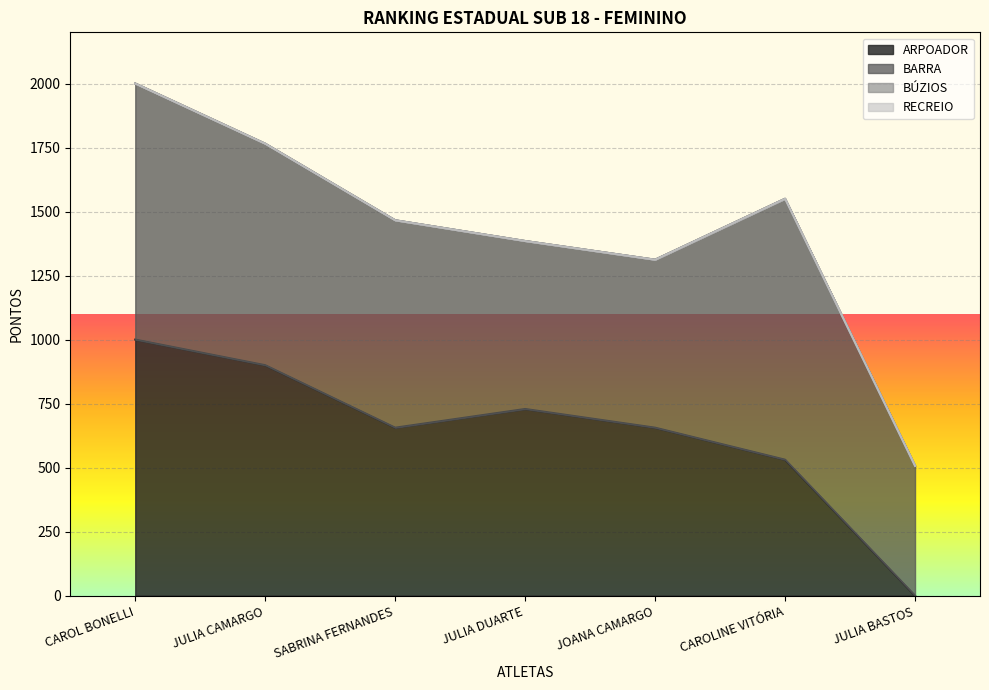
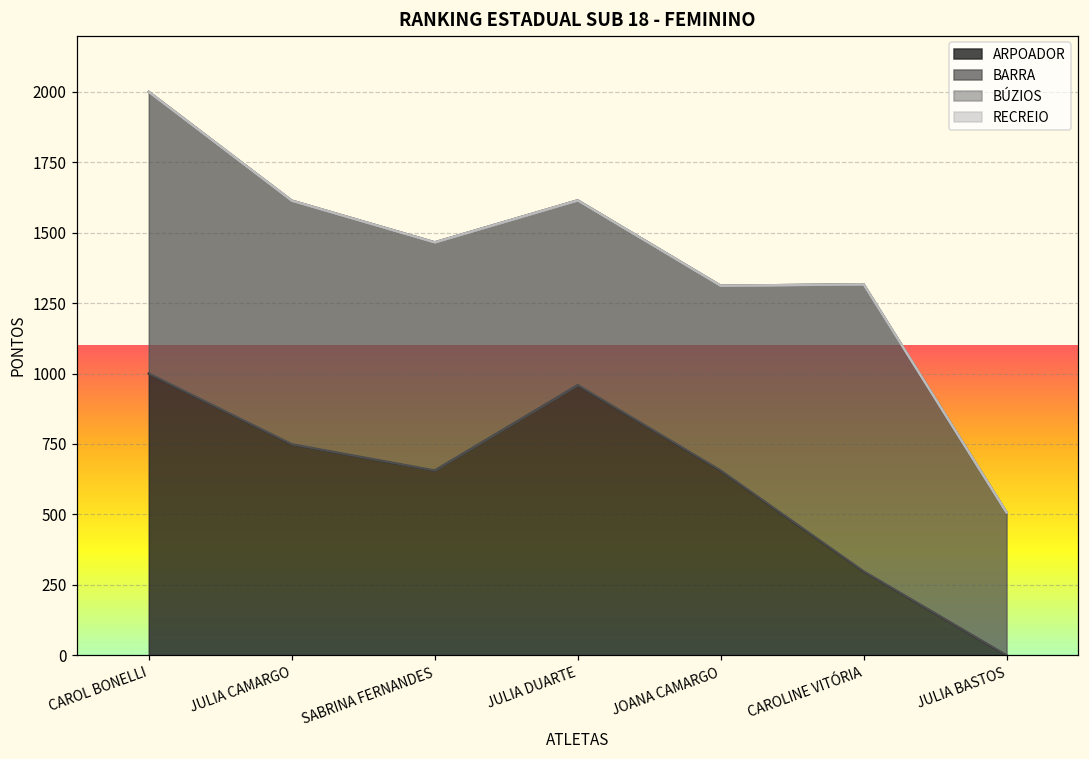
ARPOADOR, JULIA CAMARGO: 900 -> 750
ARPOADOR, JULIA DUARTE: 730 -> 960
ARPOADOR, CAROLINE VITÓRIA: 530 -> 300
